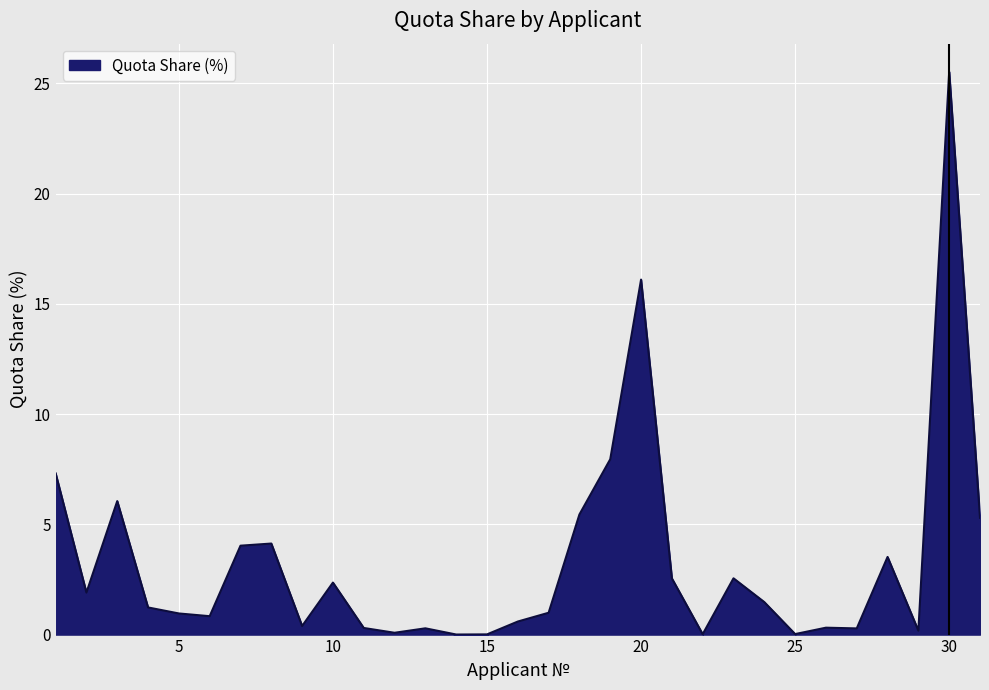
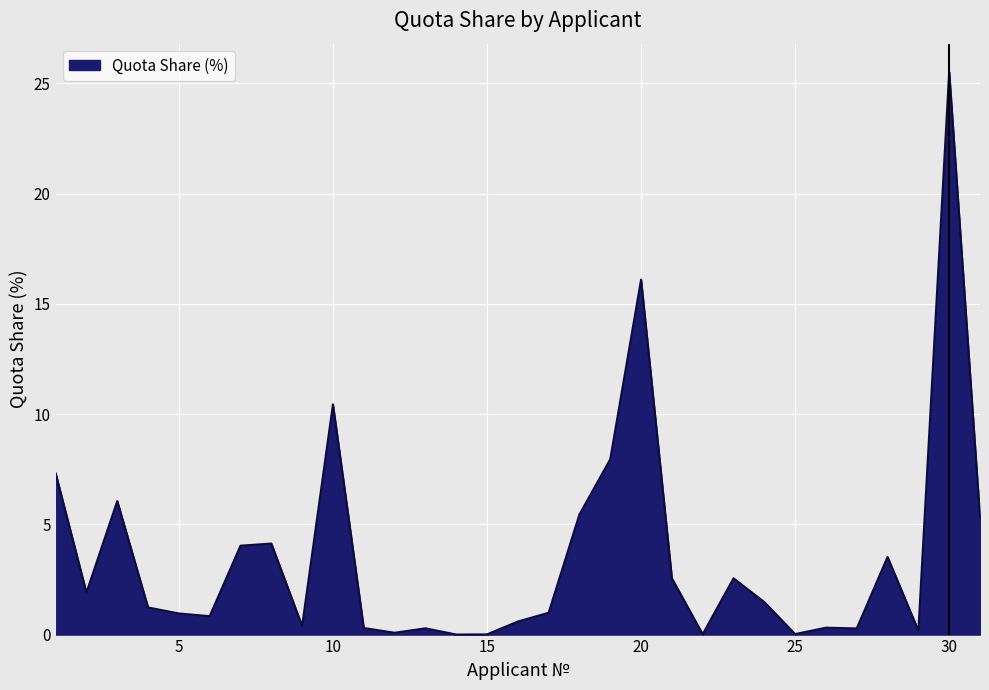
10: 2.4 -> 10.4
